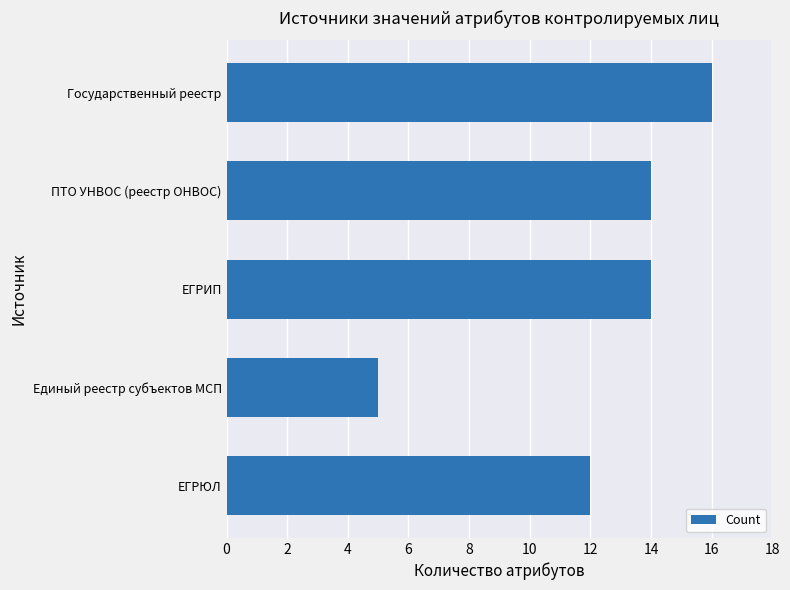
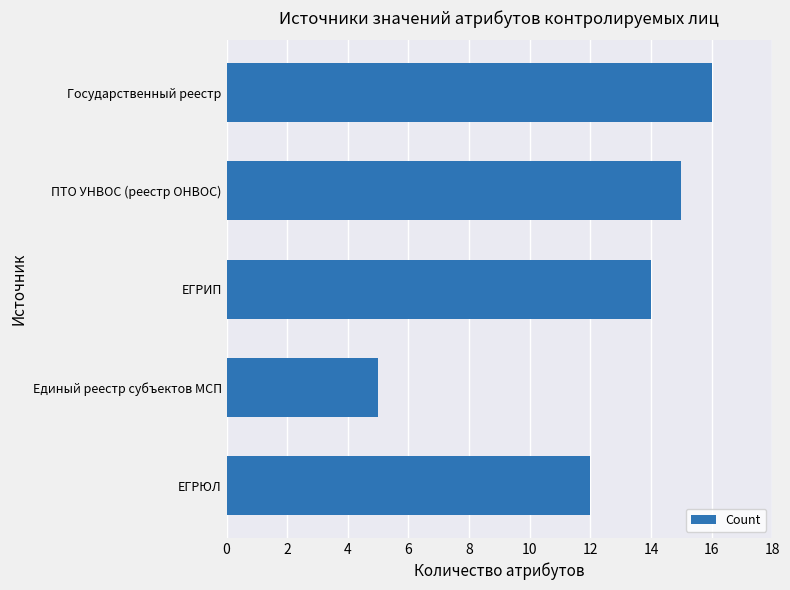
ПТО УНВОС (реестр ОНВОС): 14 -> 15
